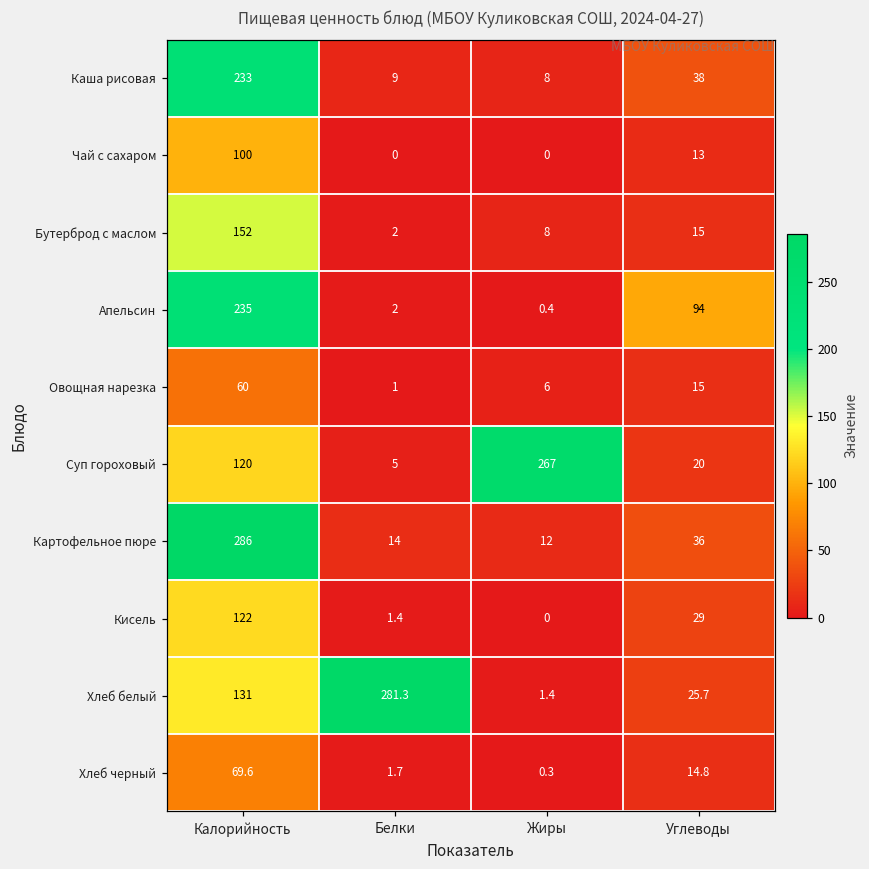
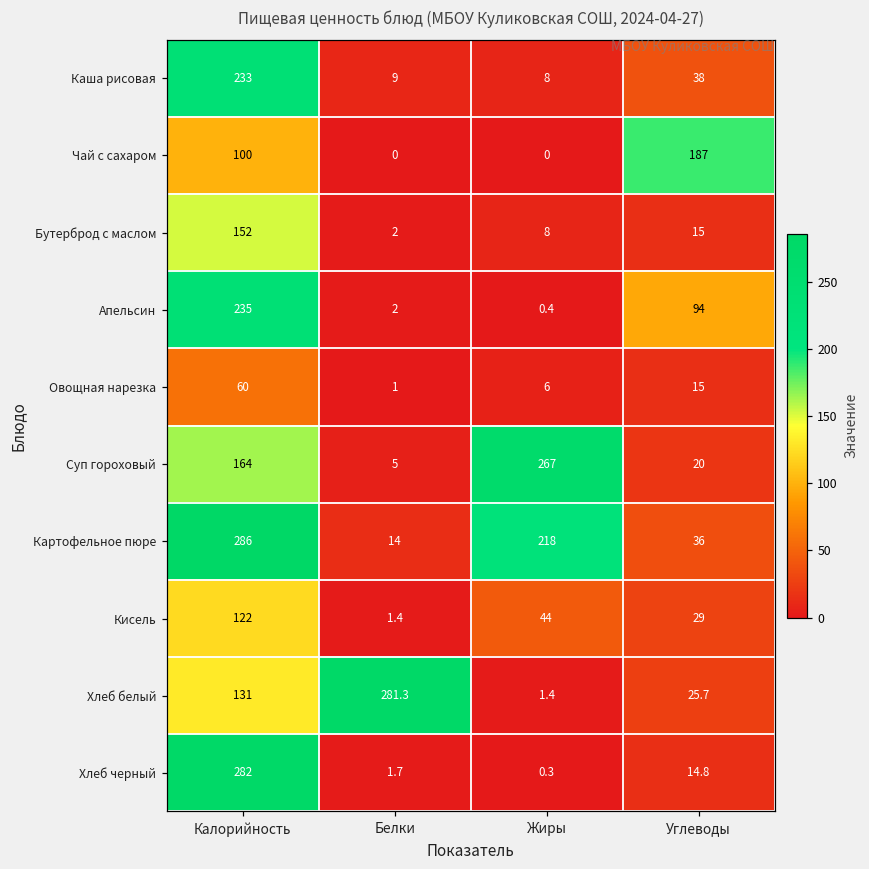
Чай с сахаром, Углеводы: 13 -> 187
Суп гороховый, Калорийность: 120 -> 164
Картофельное пюре, Жиры: 12 -> 218
Кисель, Жиры: 0 -> 44
Хлеб черный, Калорийность: 69.6 -> 282
